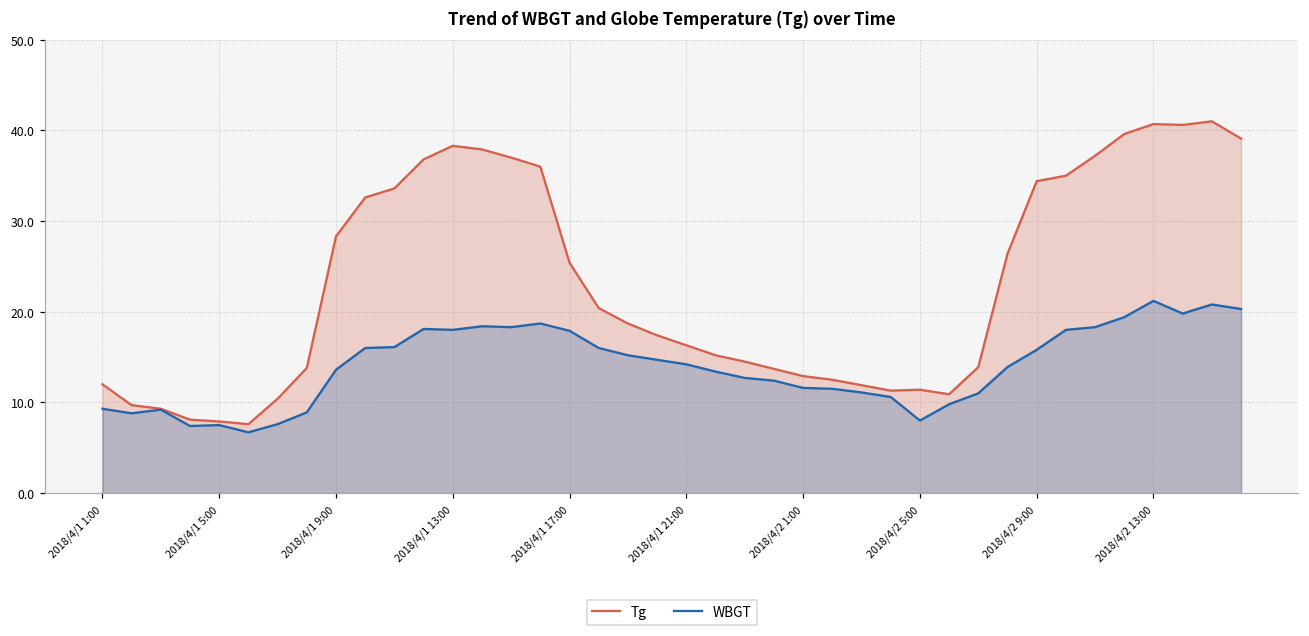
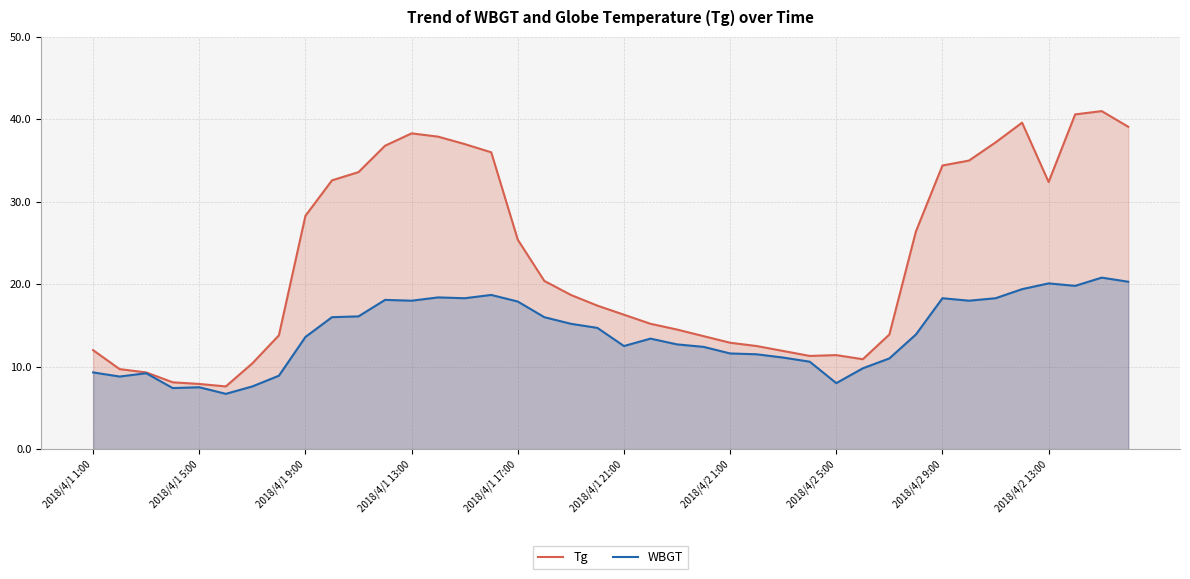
WBGT, 2018/4/1 21:00: 14 -> 13
WBGT, 2018/4/2 9:00: 16 -> 18
Tg, 2018/4/2 13:00: 41 -> 32
WBGT, 2018/4/2 13:00: 21 -> 20
